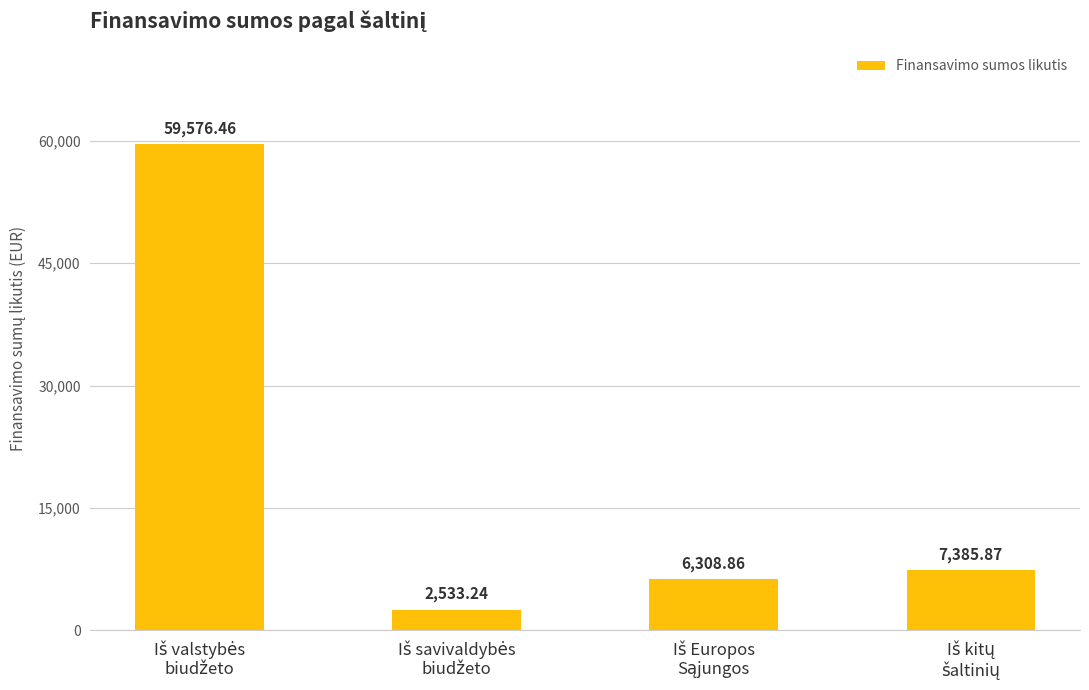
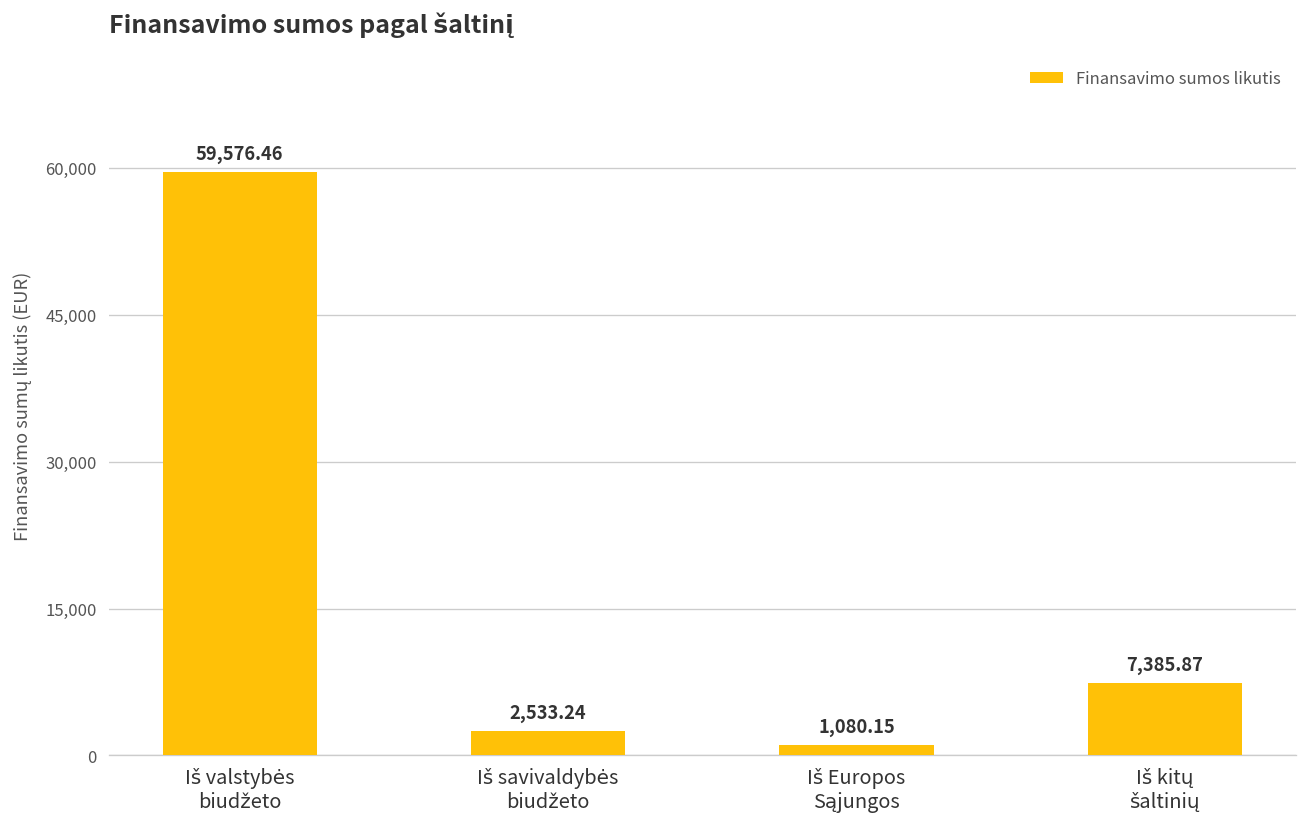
Iš Europos Sąjungos: 6,308.86 -> 1,080.15
